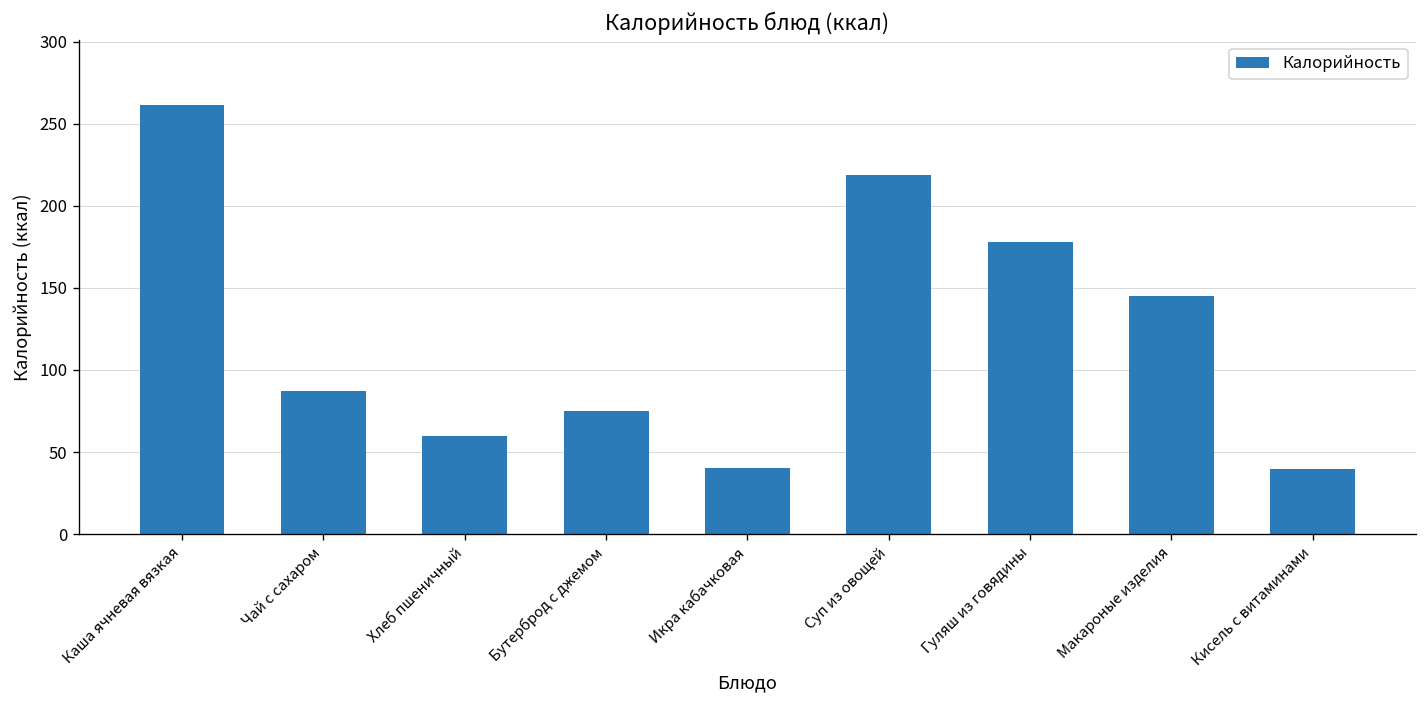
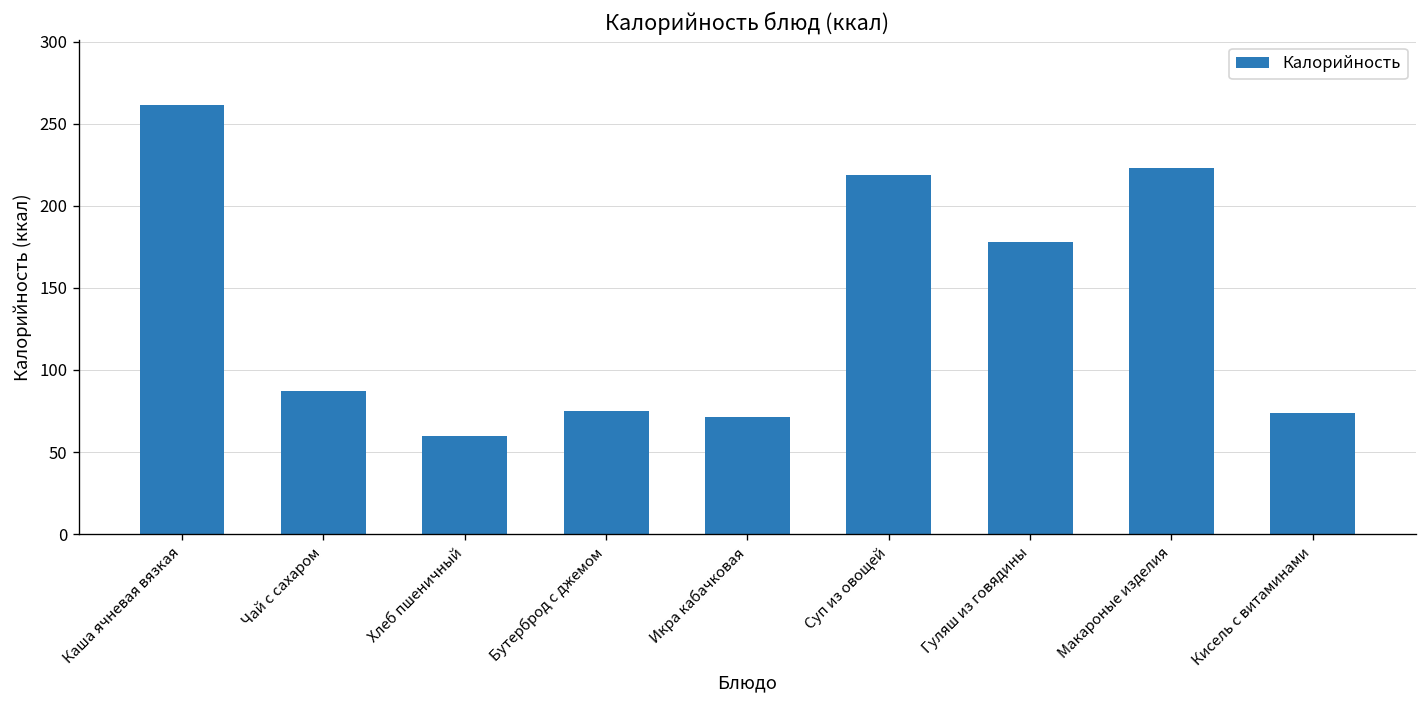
Икра кабачковая: 40 -> 71
Макароные изделия: 145 -> 223
Кисель с витаминами: 40 -> 74
